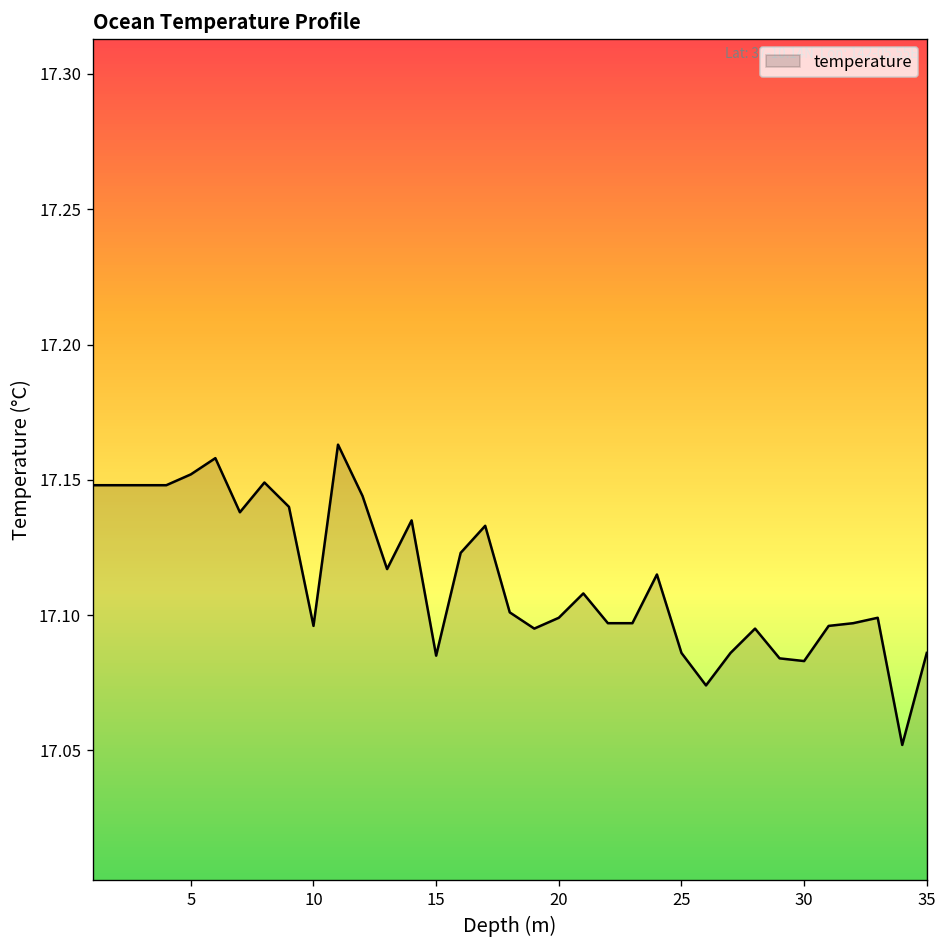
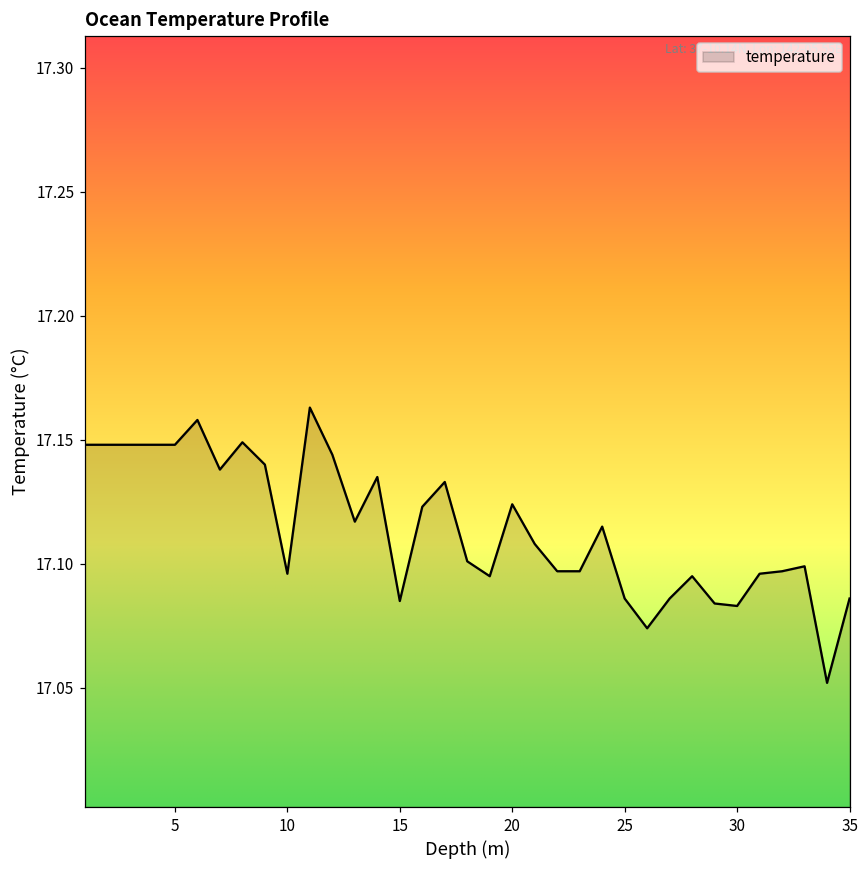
5: 17.152 -> 17.148
20: 17.099 -> 17.124
